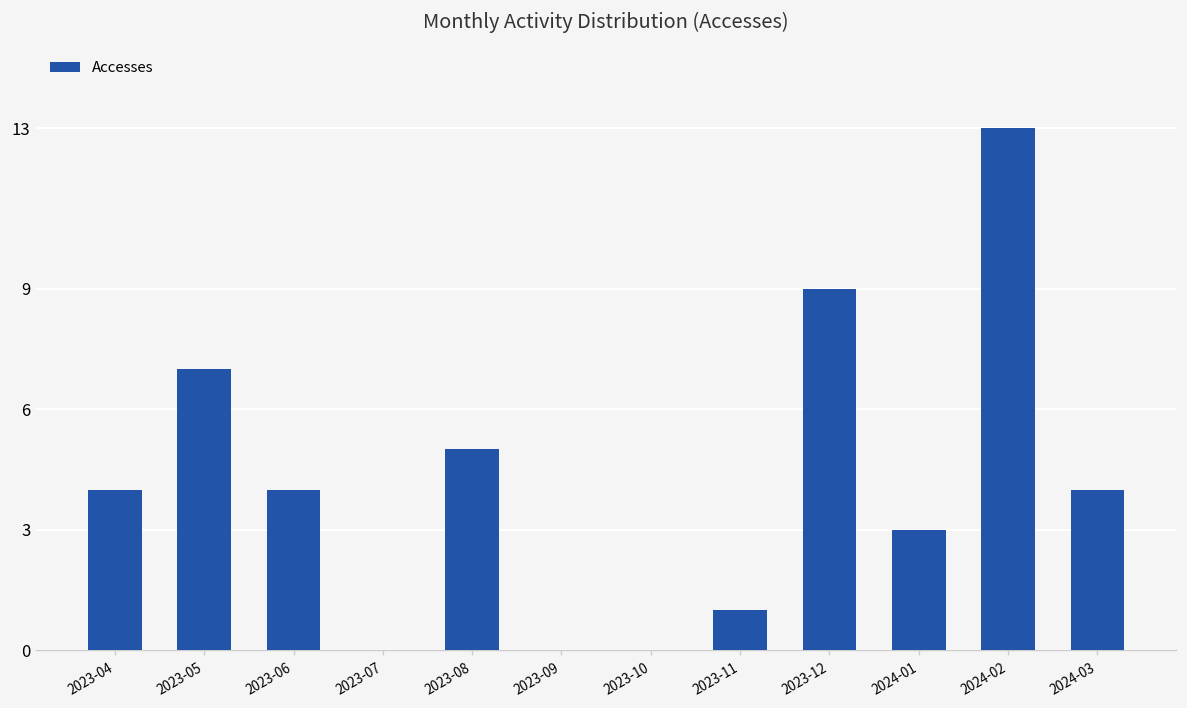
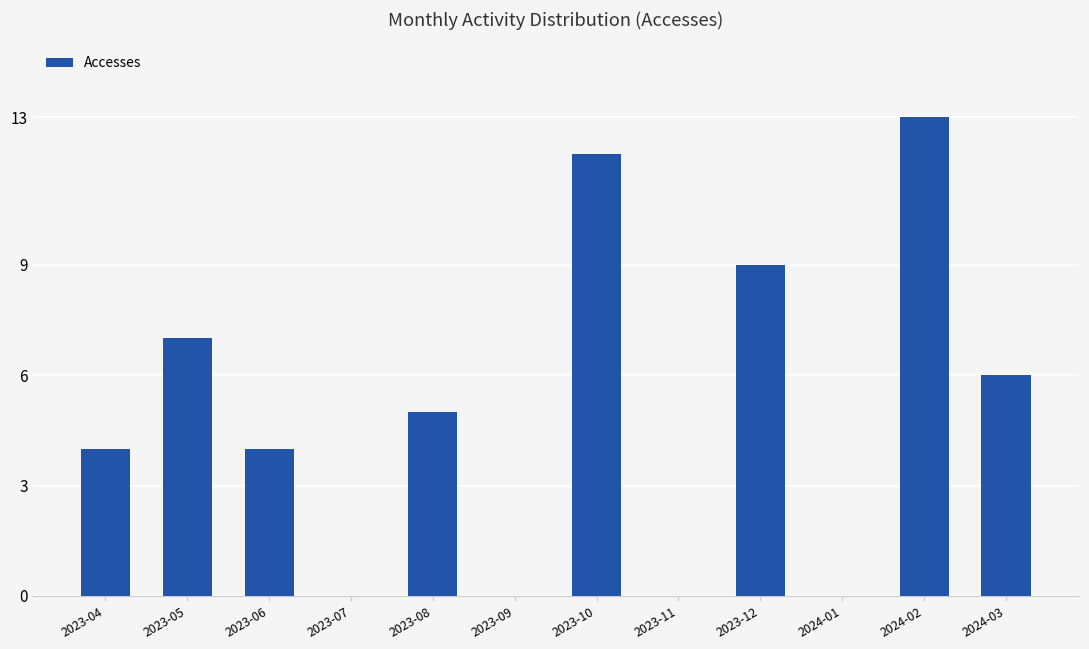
2023-10: 0 -> 12
2023-11: 1 -> 0
2024-01: 3 -> 0
2024-03: 4 -> 6
